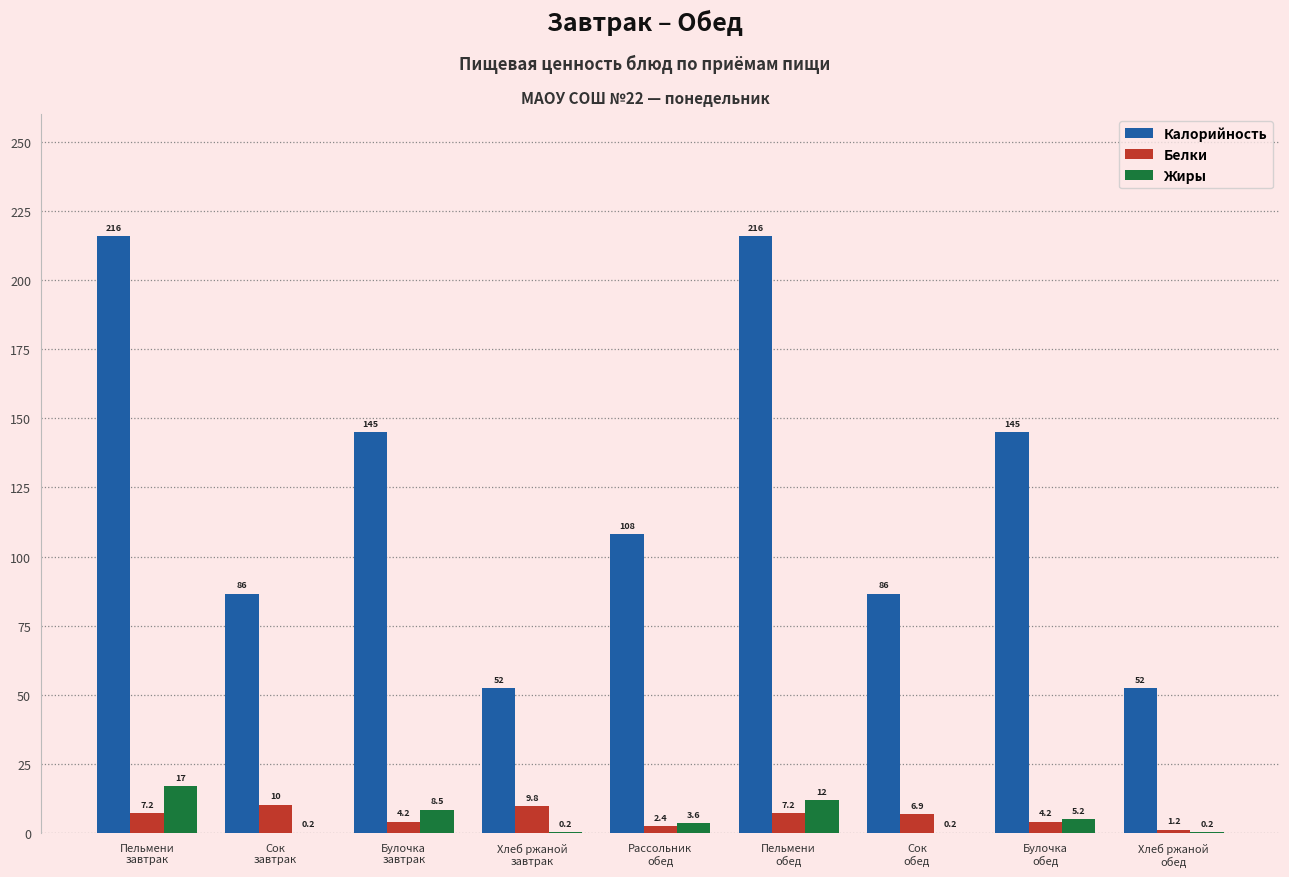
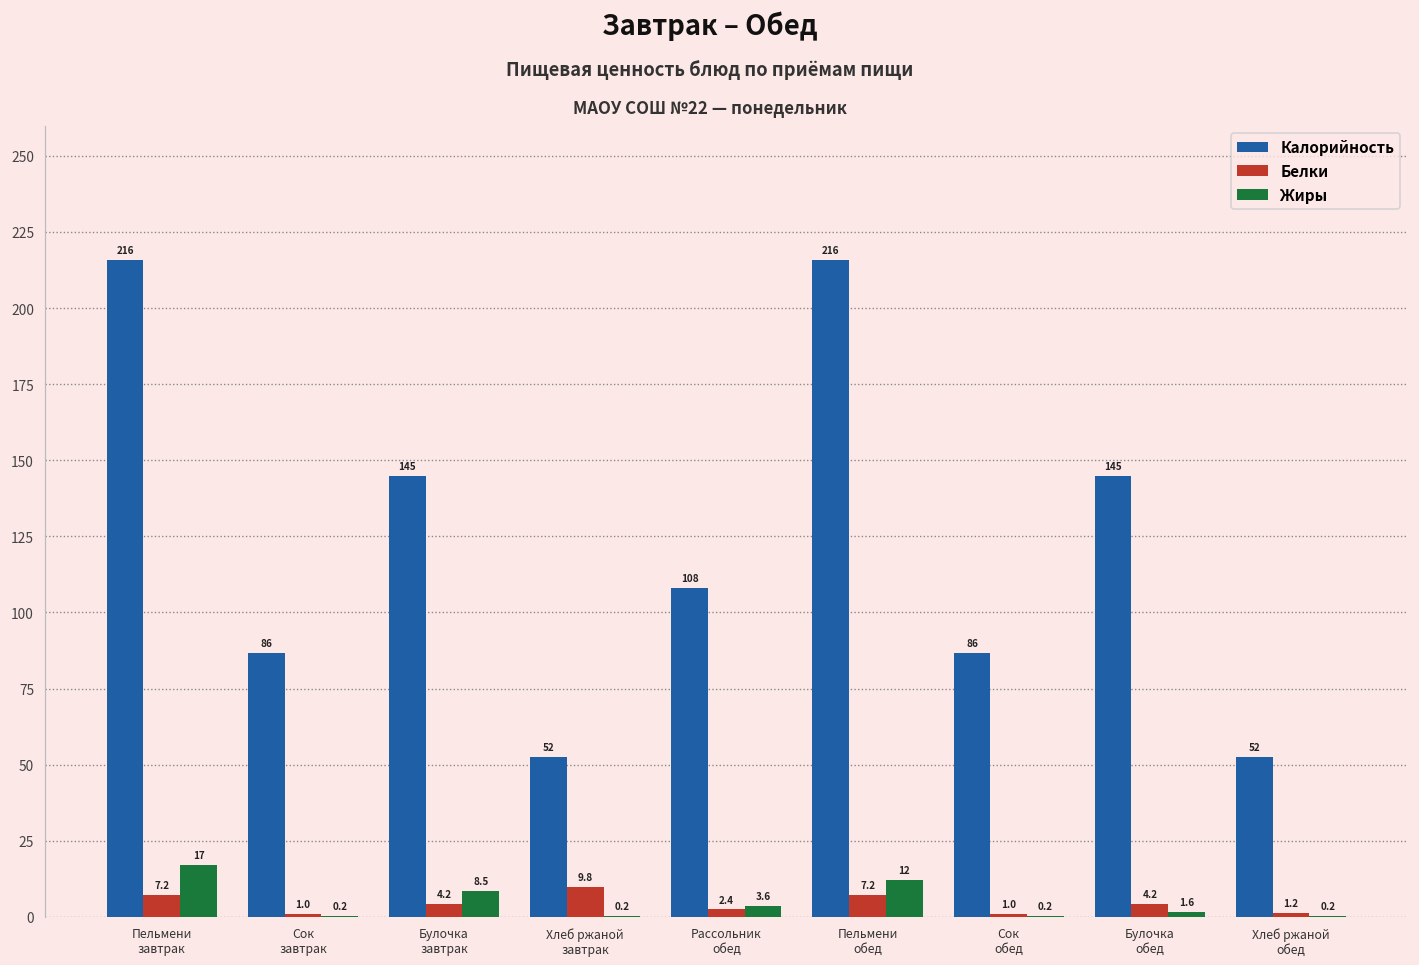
Белки, Сок завтрак: 10 -> 1.0
Белки, Сок обед: 6.9 -> 1.0
Жиры, Булочка обед: 5.2 -> 1.6
